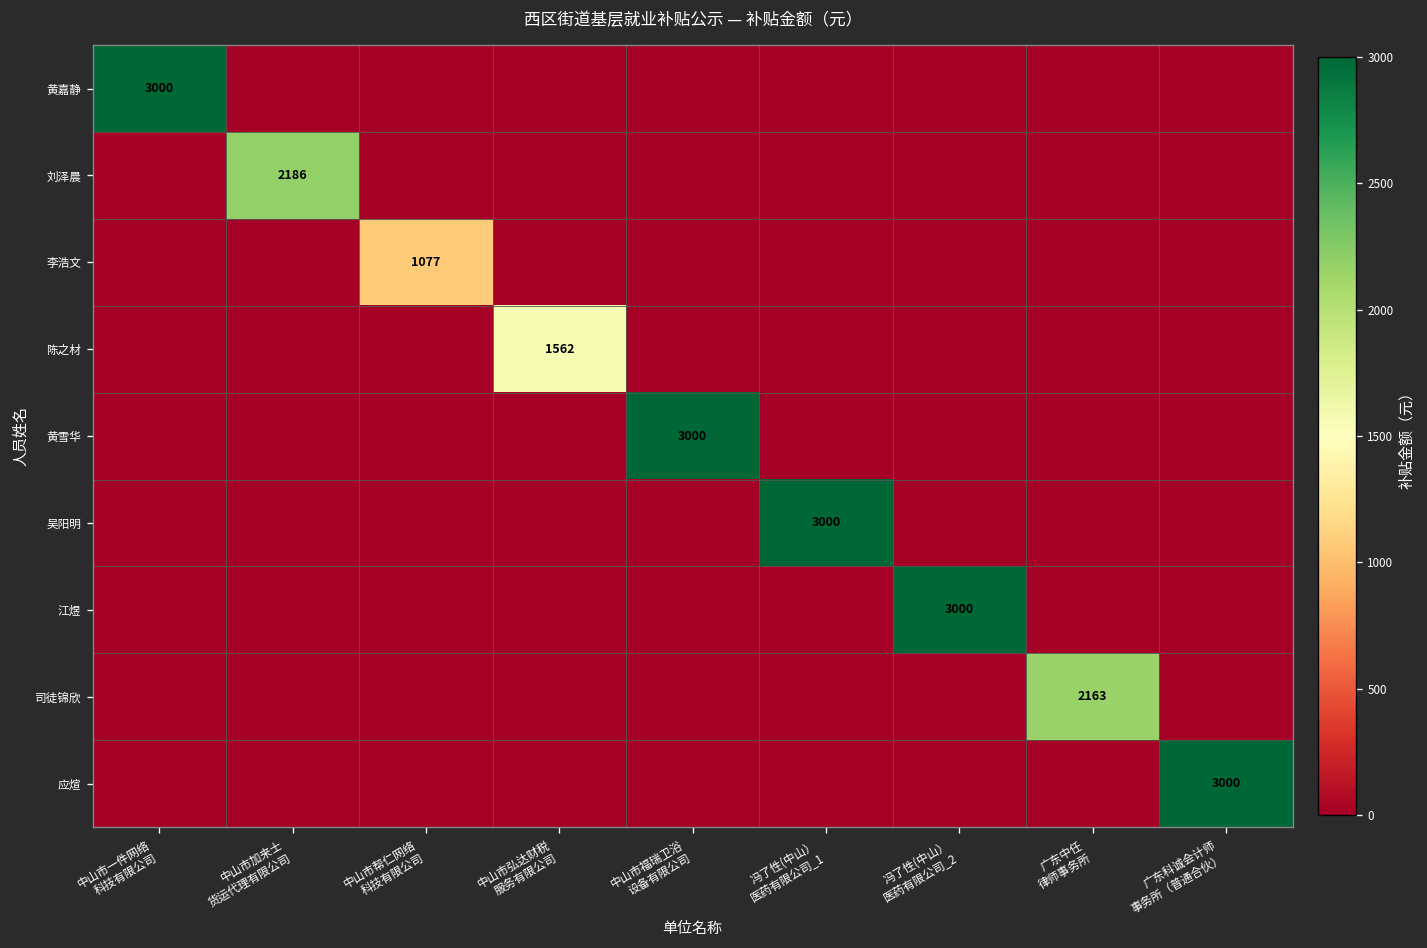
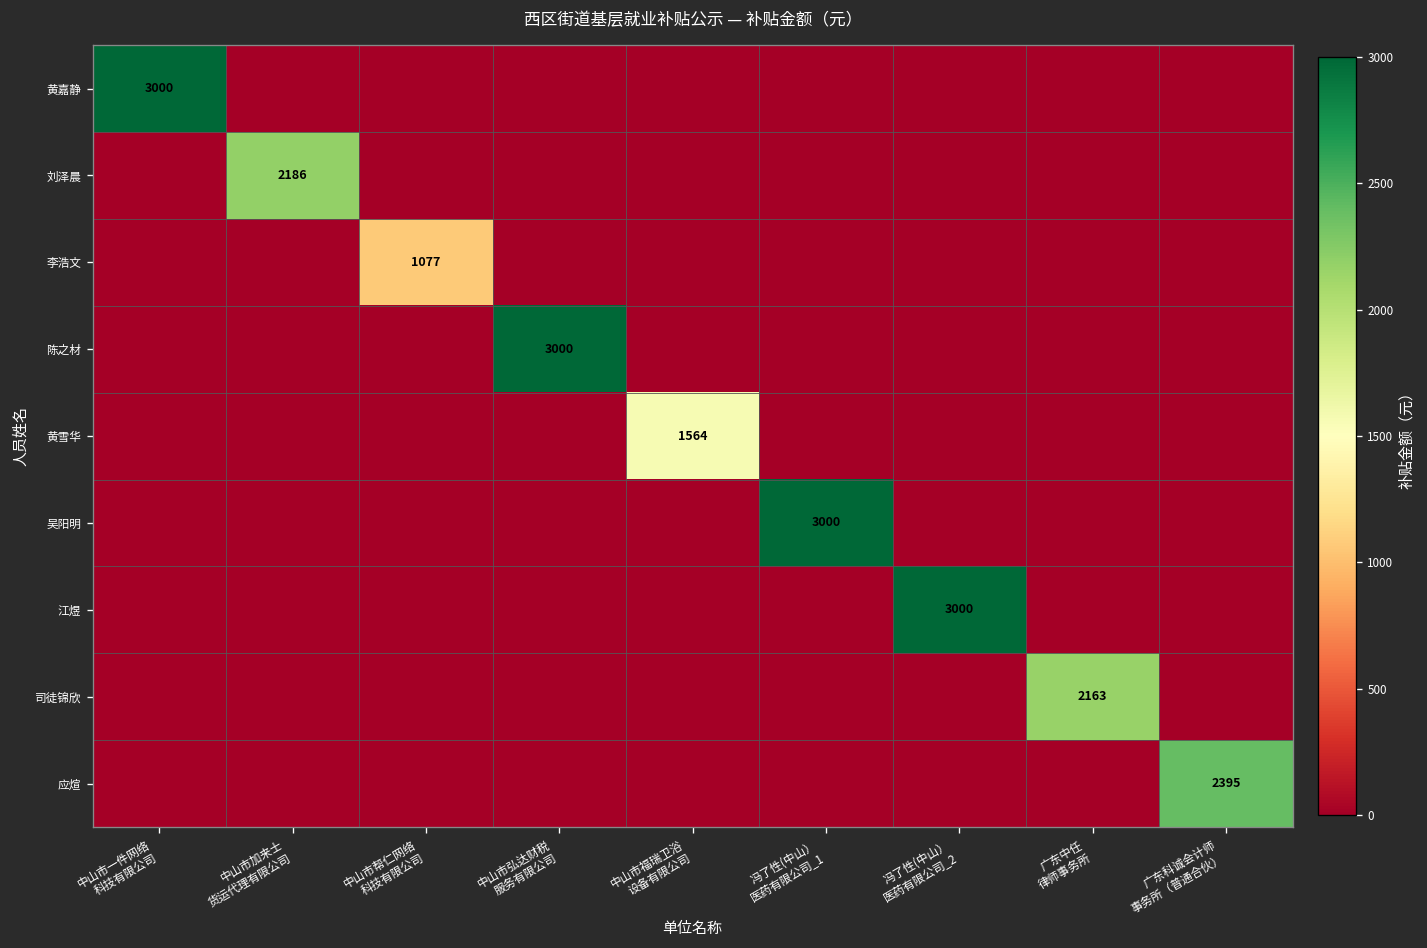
陈之材, 中山市弘达财税 服务有限公司: 1562 -> 3000
黄雪华, 中山市福瑞卫浴 设备有限公司: 3000 -> 1564
应煊, 广东科诚会计师 事务所（普通合伙）: 3000 -> 2395
